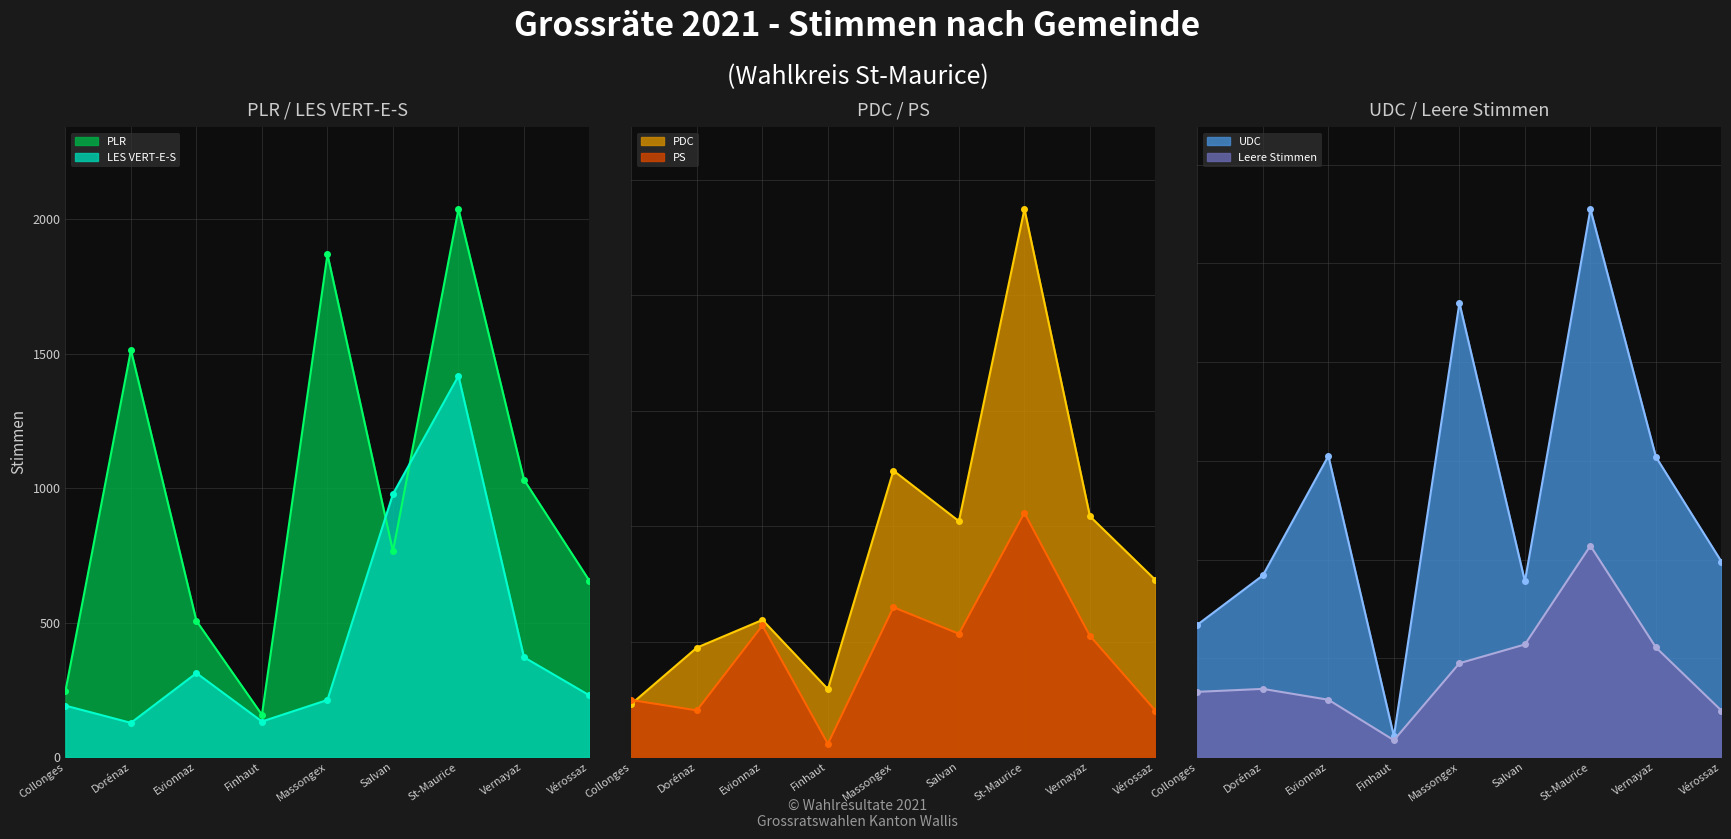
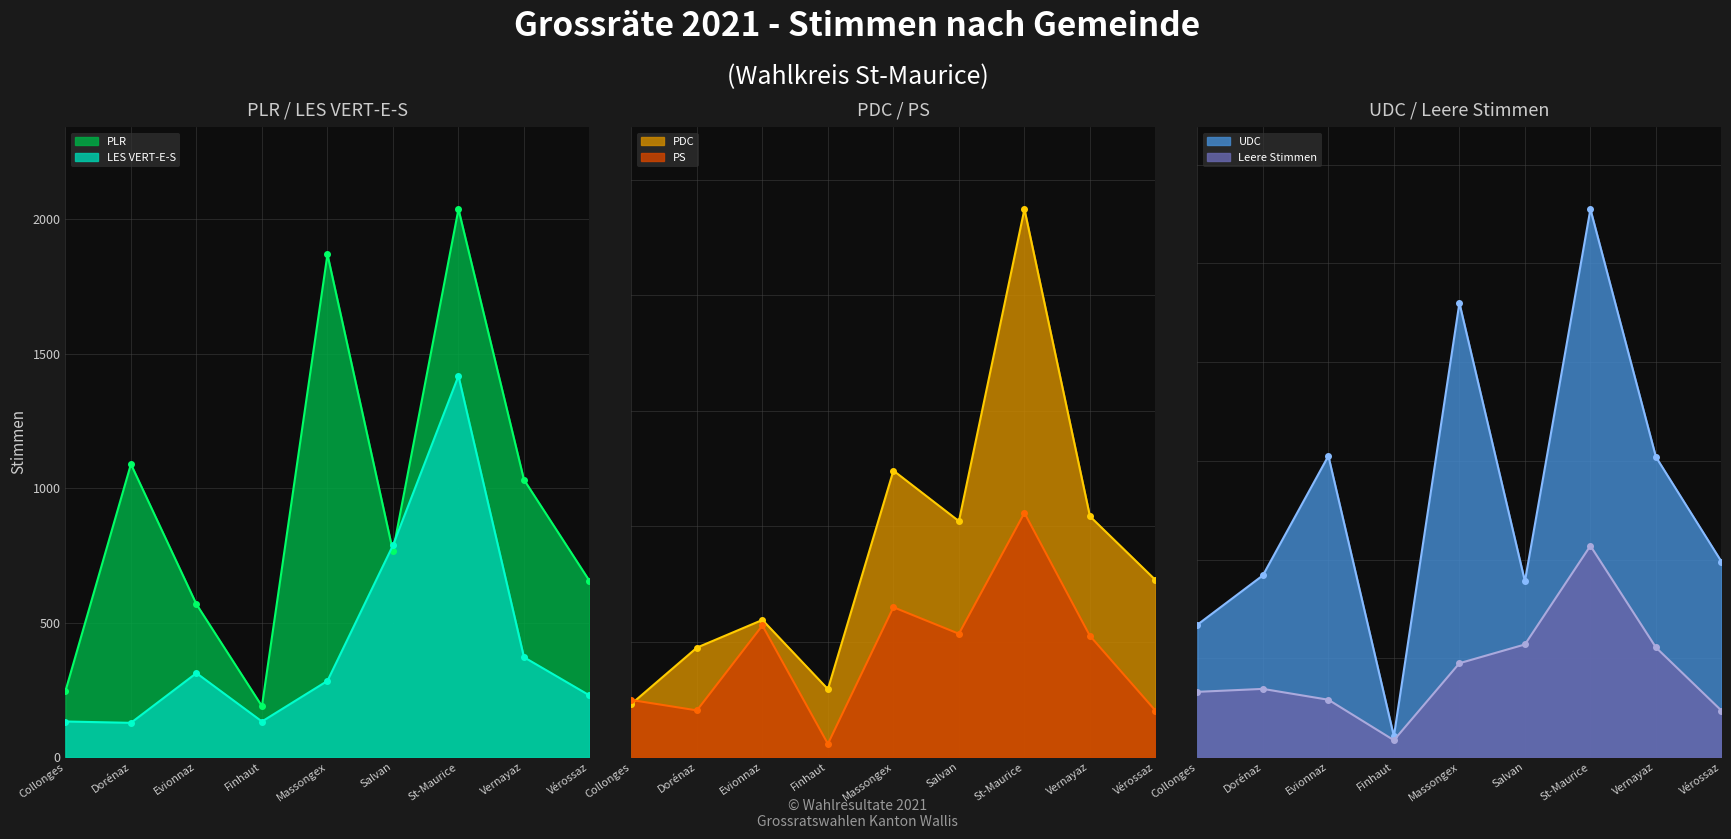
PLR / LES VERT-E-S, LES VERT-E-S, Collonges: 190 -> 130
PLR / LES VERT-E-S, PLR, Dorénaz: 1510 -> 1090
PLR / LES VERT-E-S, PLR, Evionnaz: 510 -> 570
PLR / LES VERT-E-S, PLR, Finhaut: 160 -> 190
PLR / LES VERT-E-S, LES VERT-E-S, Massongex: 210 -> 280
PLR / LES VERT-E-S, LES VERT-E-S, Salvan: 980 -> 790
